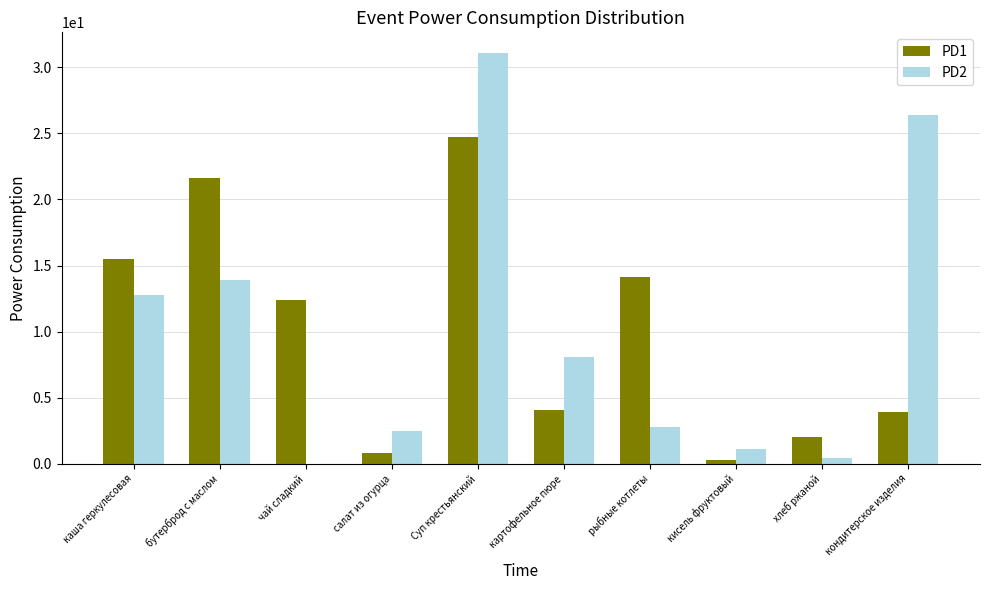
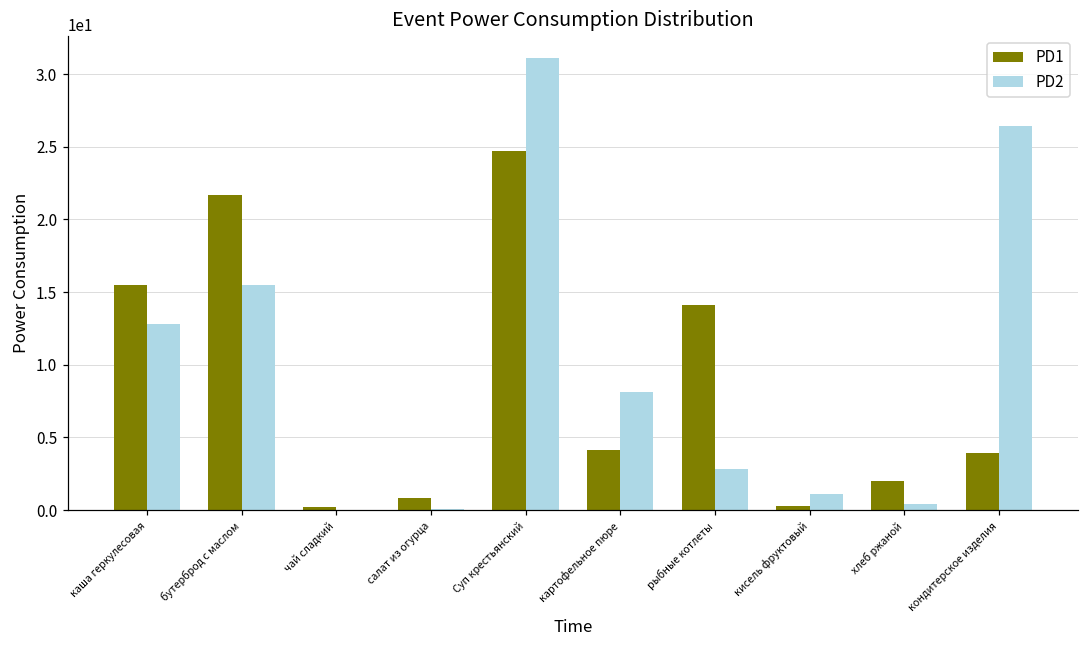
PD2, бутерброд с маслом: 13.9 -> 15.5
PD1, чай сладкий: 12.4 -> 0.2
PD2, салат из огурца: 2.5 -> 0.1
